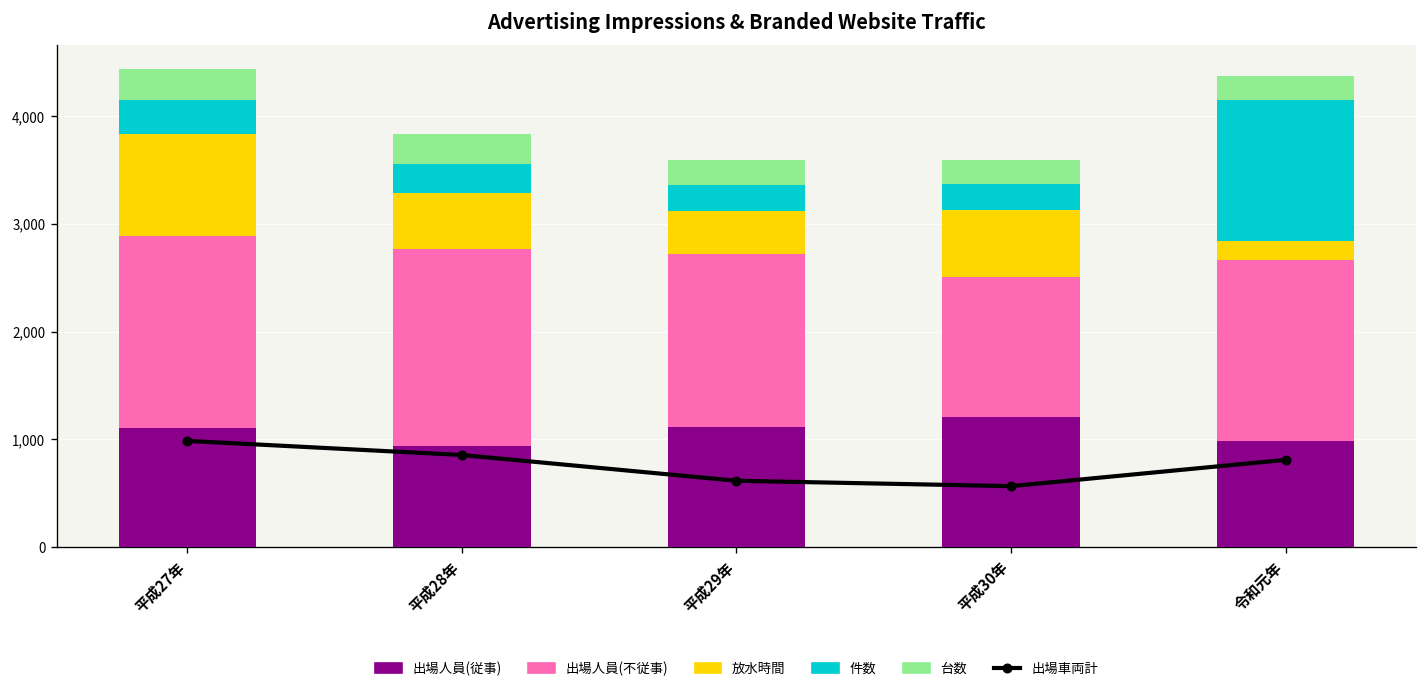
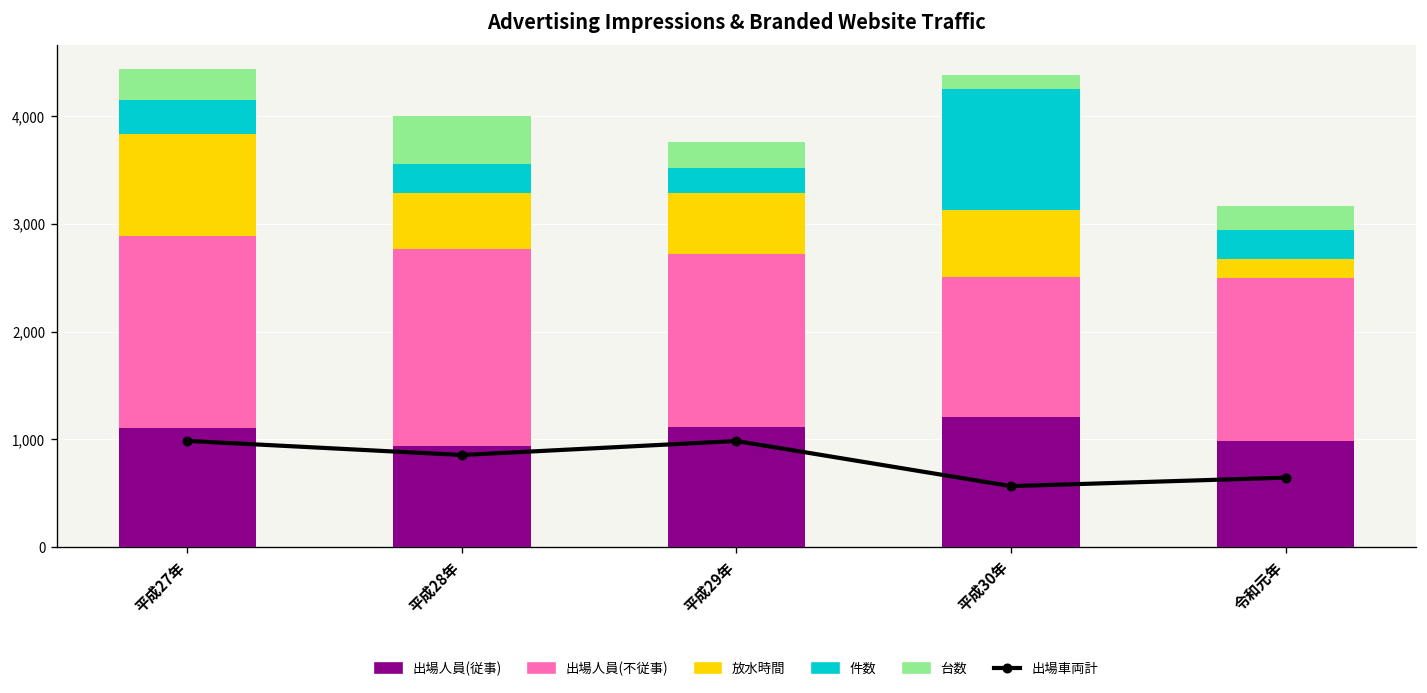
台数, 平成28年: 300 -> 400
出場車両計, 平成29年: 600 -> 1,000
放水時間, 平成29年: 400 -> 600
件数, 平成30年: 200 -> 1,100
台数, 平成30年: 200 -> 100
出場車両計, 令和元年: 800 -> 600
出場人員(不従事), 令和元年: 1,700 -> 1,500
件数, 令和元年: 1,300 -> 300
